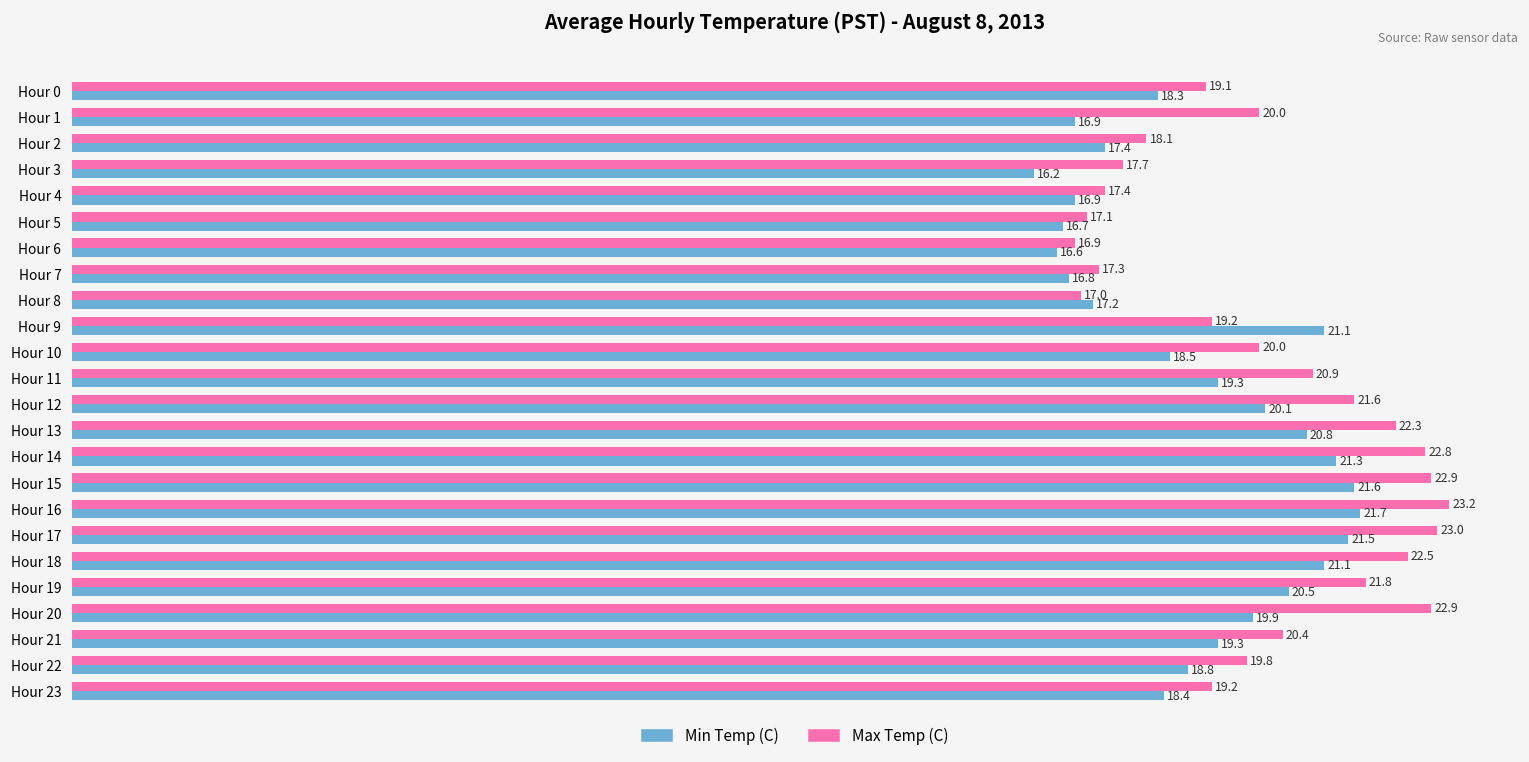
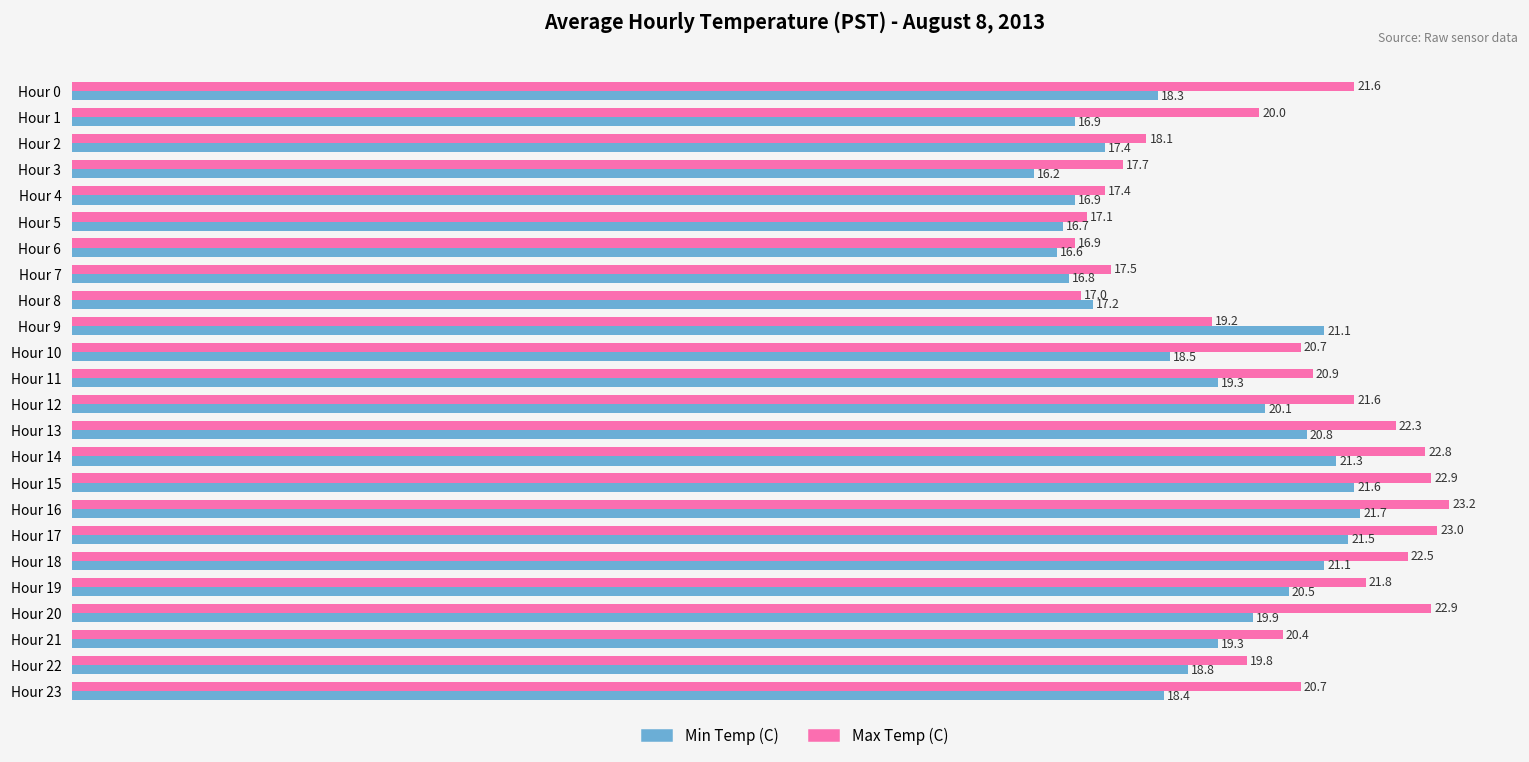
Max Temp (C), Hour 0: 19.1 -> 21.6
Max Temp (C), Hour 7: 17.3 -> 17.5
Max Temp (C), Hour 10: 20.0 -> 20.7
Max Temp (C), Hour 23: 19.2 -> 20.7
